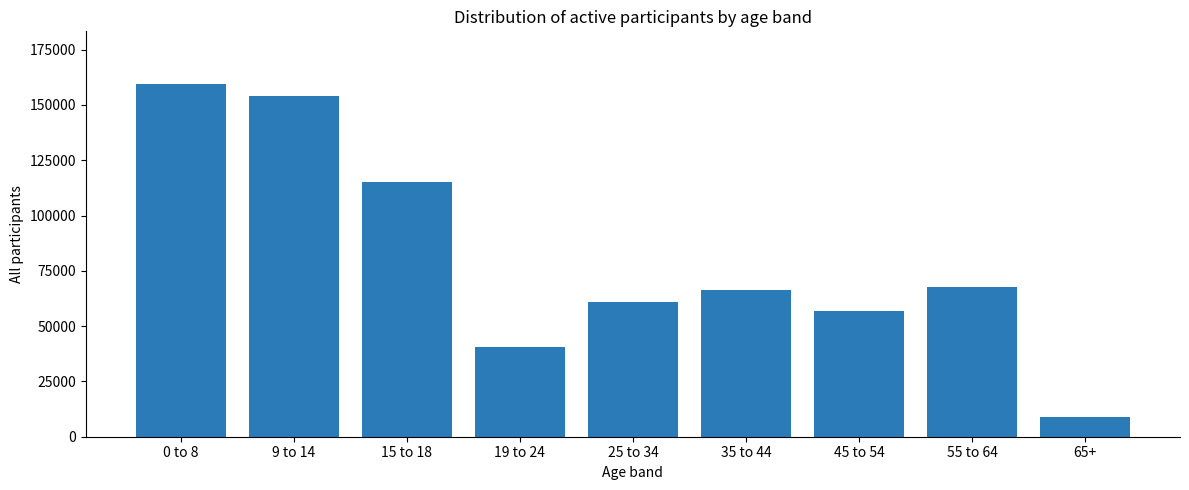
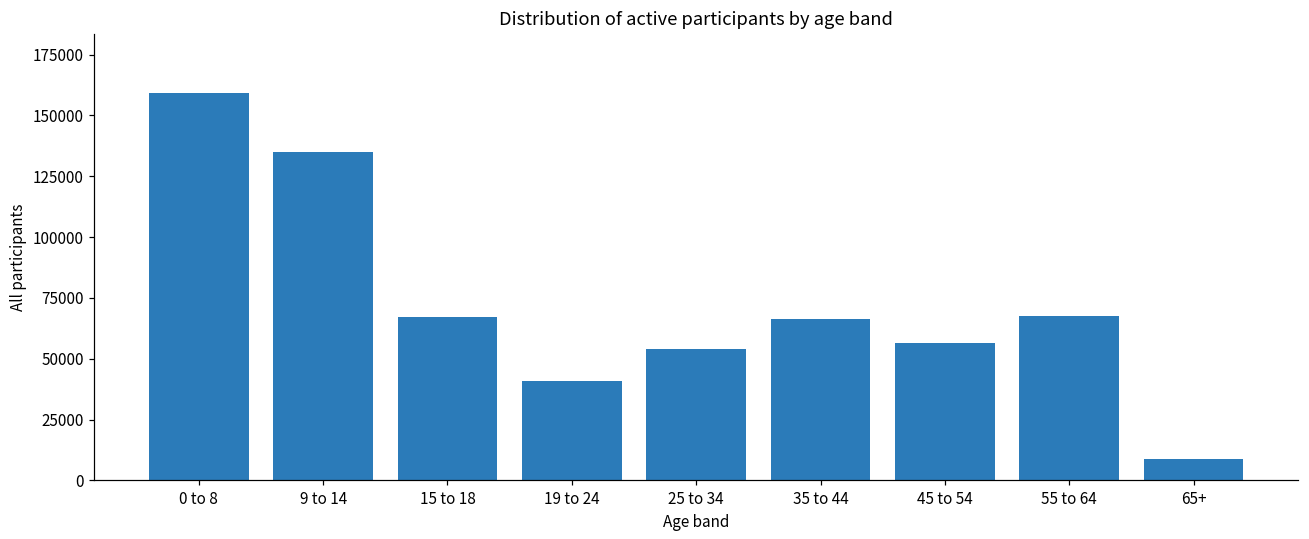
9 to 14: 154000 -> 135000
15 to 18: 115000 -> 67000
25 to 34: 61000 -> 54000
